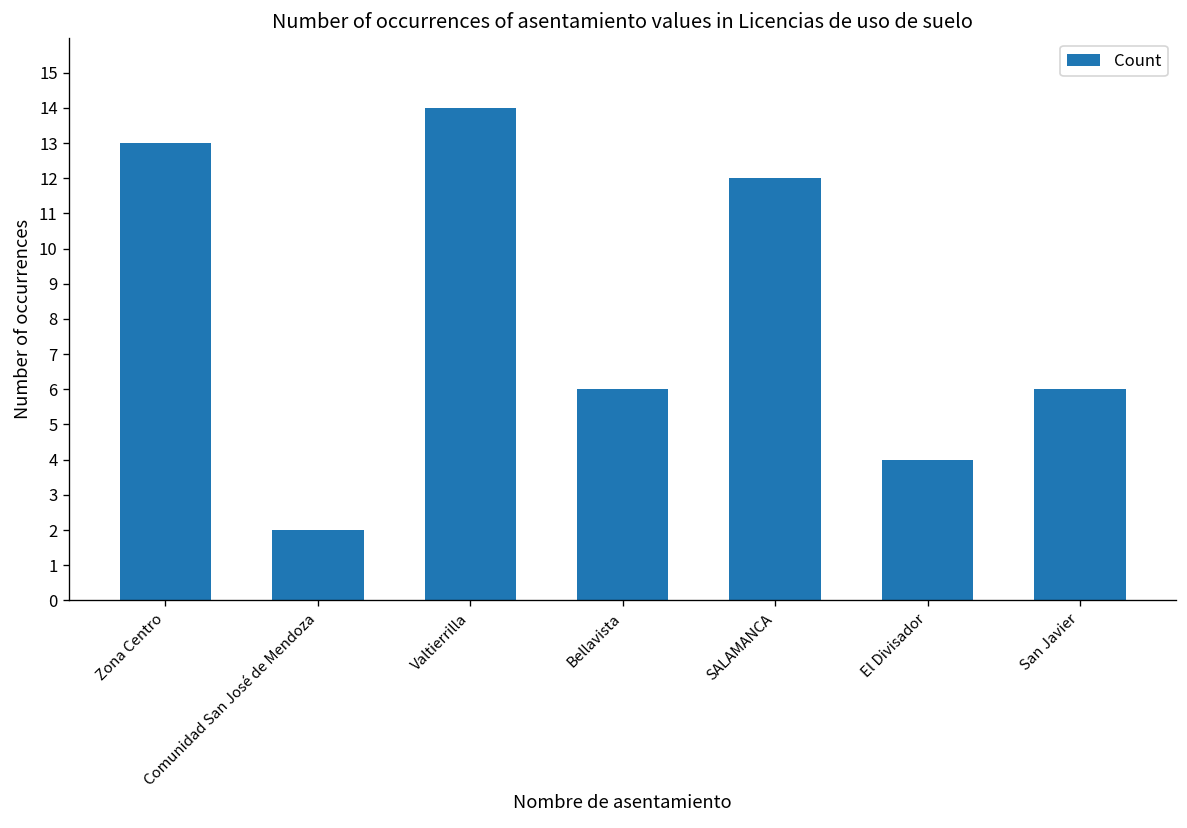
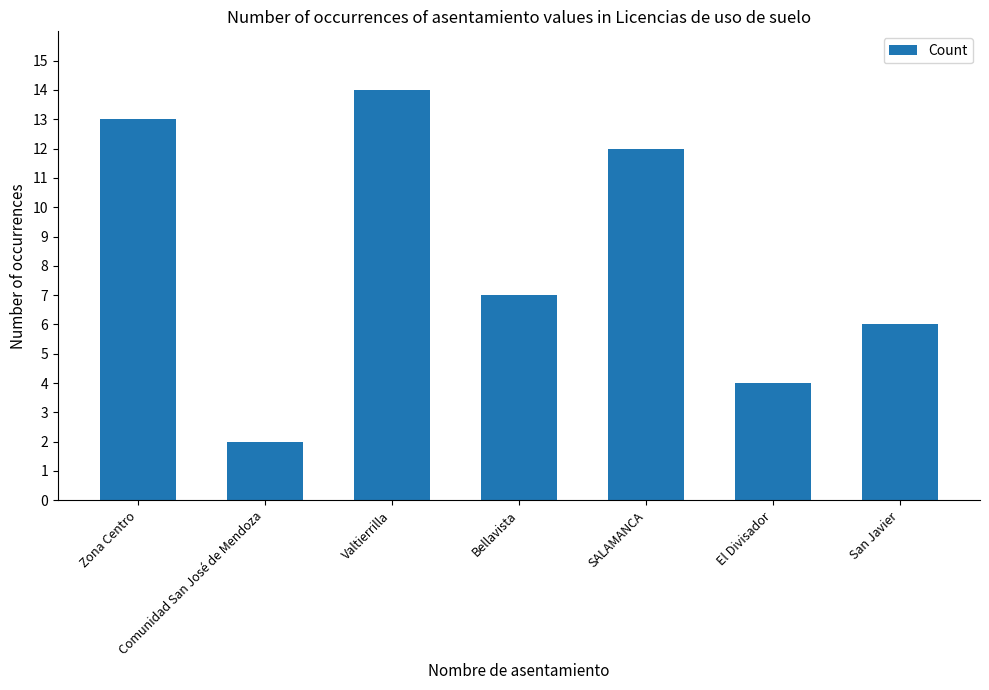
Bellavista: 6 -> 7
